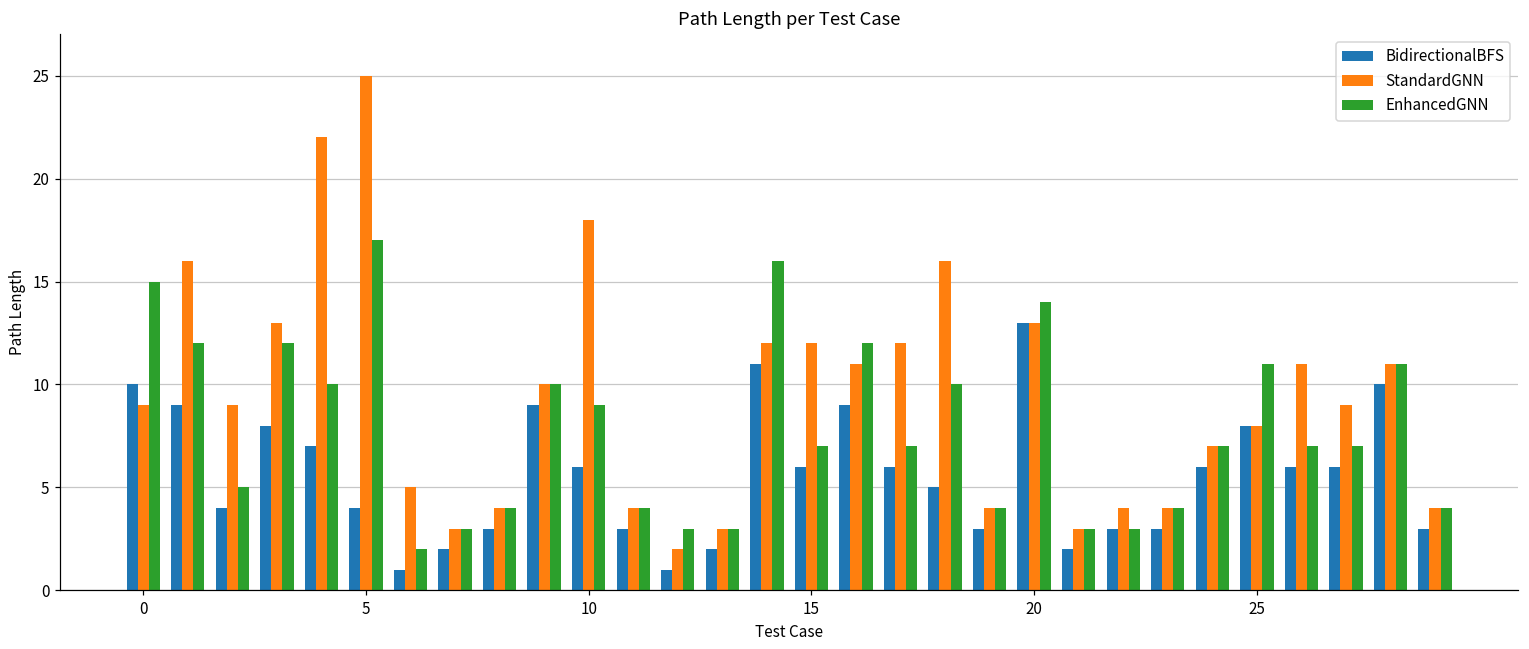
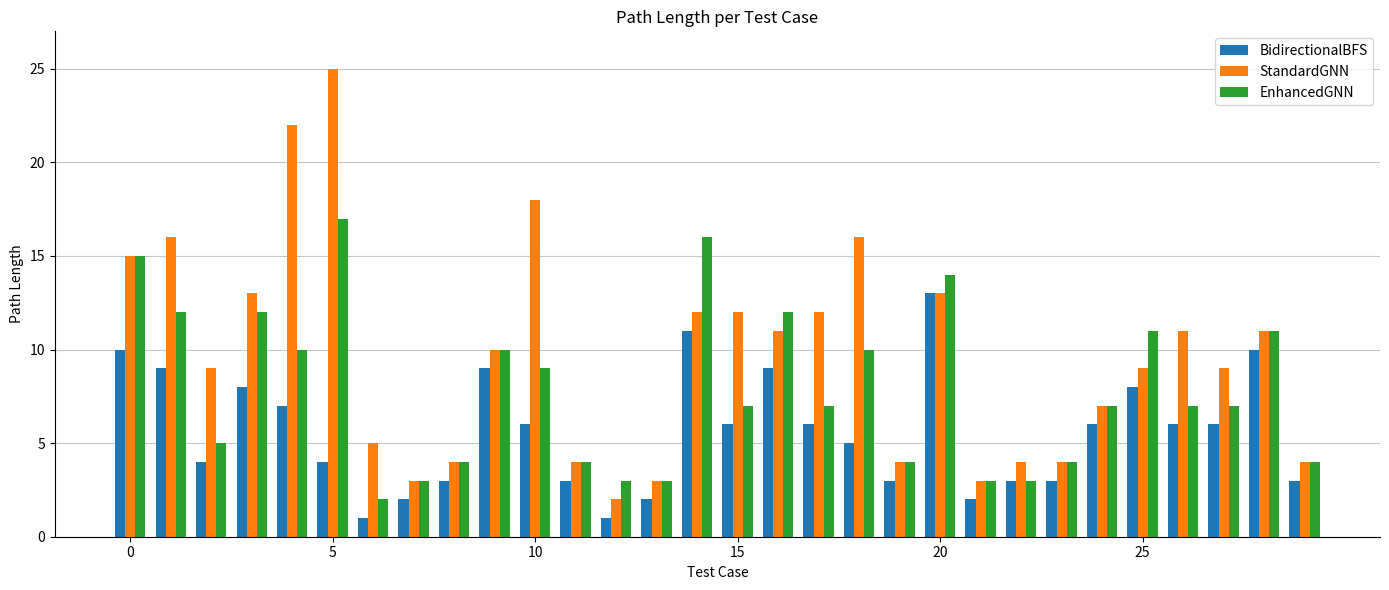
StandardGNN, 0: 9 -> 15
StandardGNN, 25: 8 -> 9
